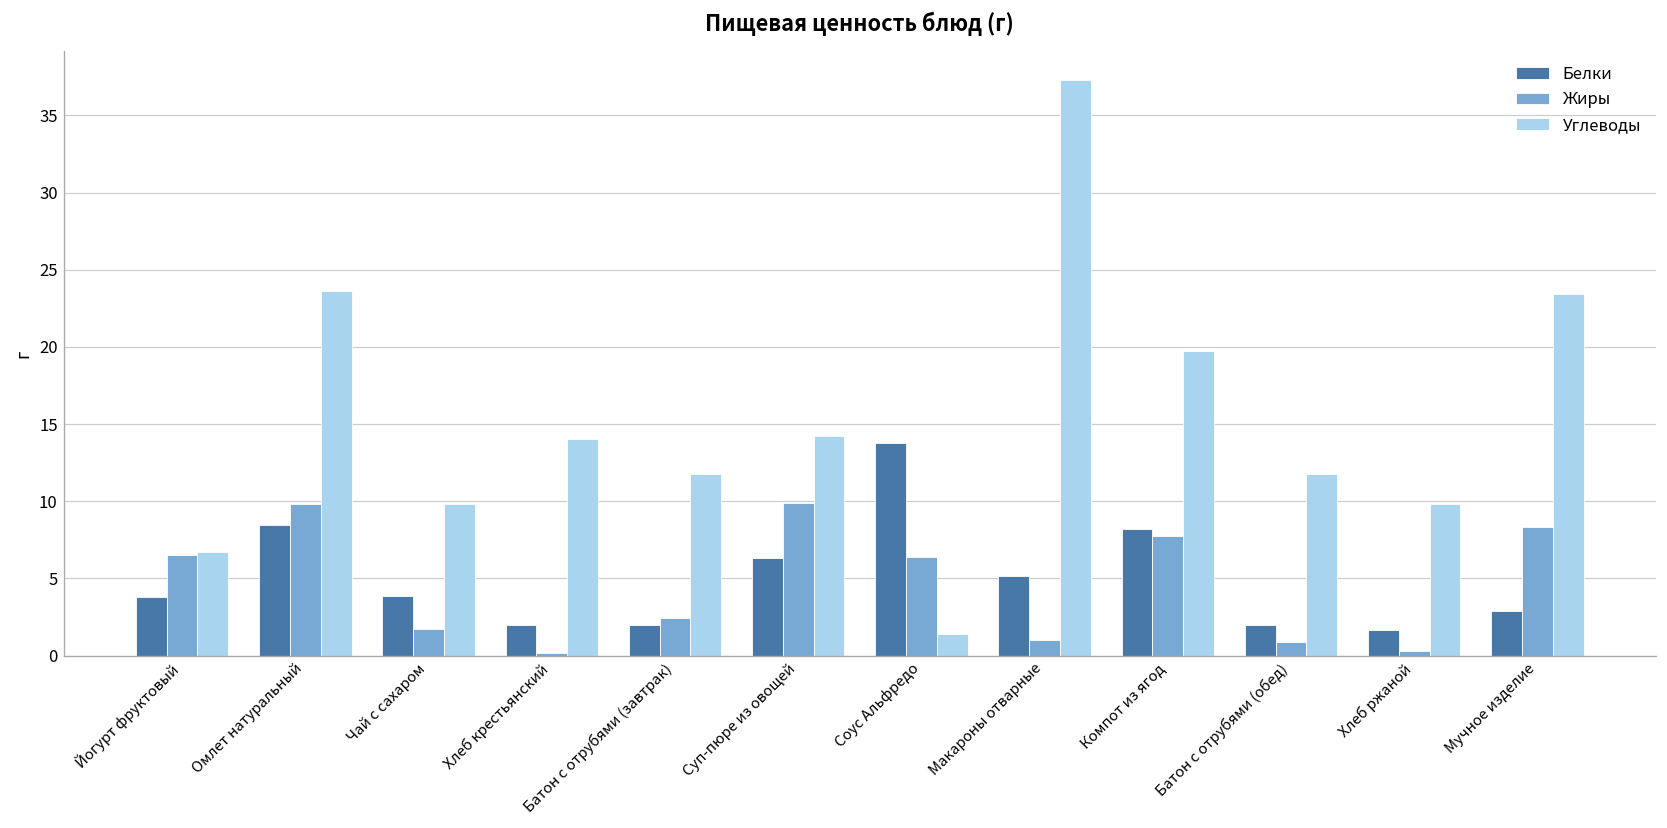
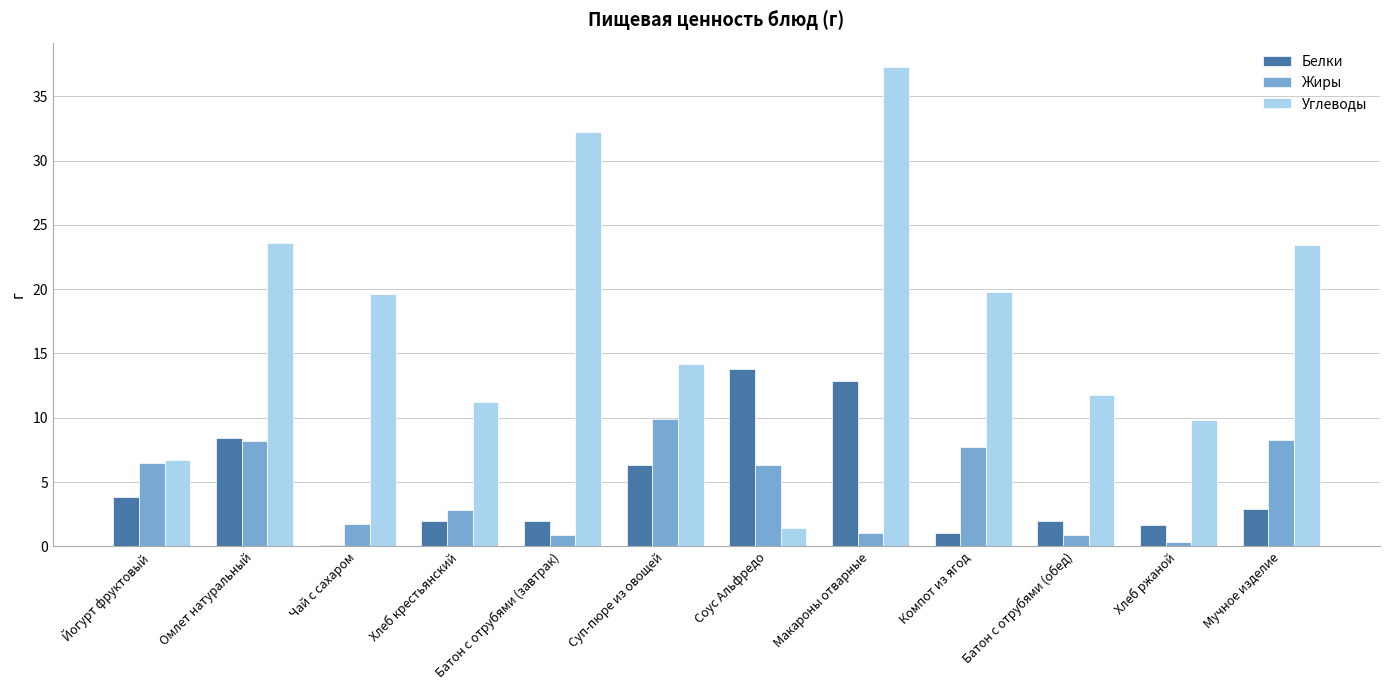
Жиры, Омлет натуральный: 9.8 -> 8.2
Белки, Чай с сахаром: 3.9 -> 0.1
Углеводы, Чай с сахаром: 9.8 -> 19.6
Жиры, Хлеб крестьянский: 0.2 -> 2.8
Углеводы, Хлеб крестьянский: 14.0 -> 11.2
Жиры, Батон с отрубями (завтрак): 2.5 -> 0.9
Углеводы, Батон с отрубями (завтрак): 11.8 -> 32.2
Белки, Макароны отварные: 5.2 -> 12.8
Белки, Компот из ягод: 8.2 -> 1.0
